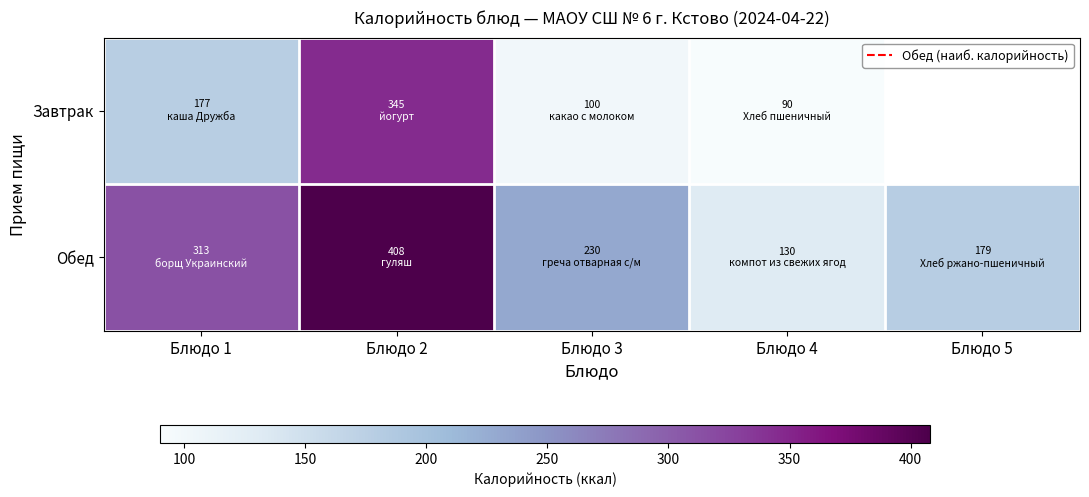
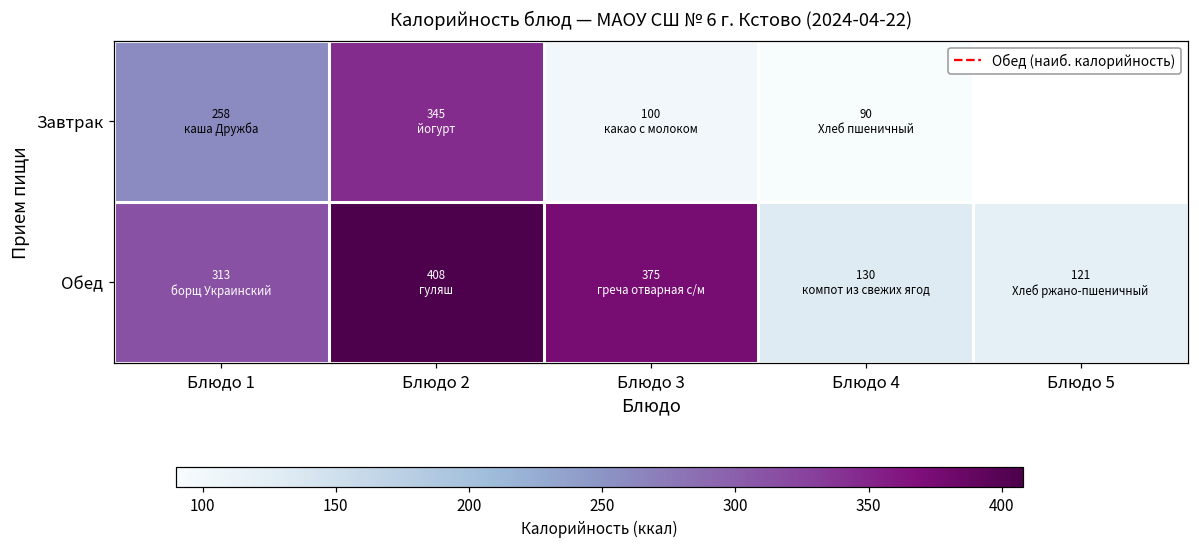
Завтрак, Блюдо 1: 177 -> 258
Обед, Блюдо 3: 230 -> 375
Обед, Блюдо 5: 179 -> 121
